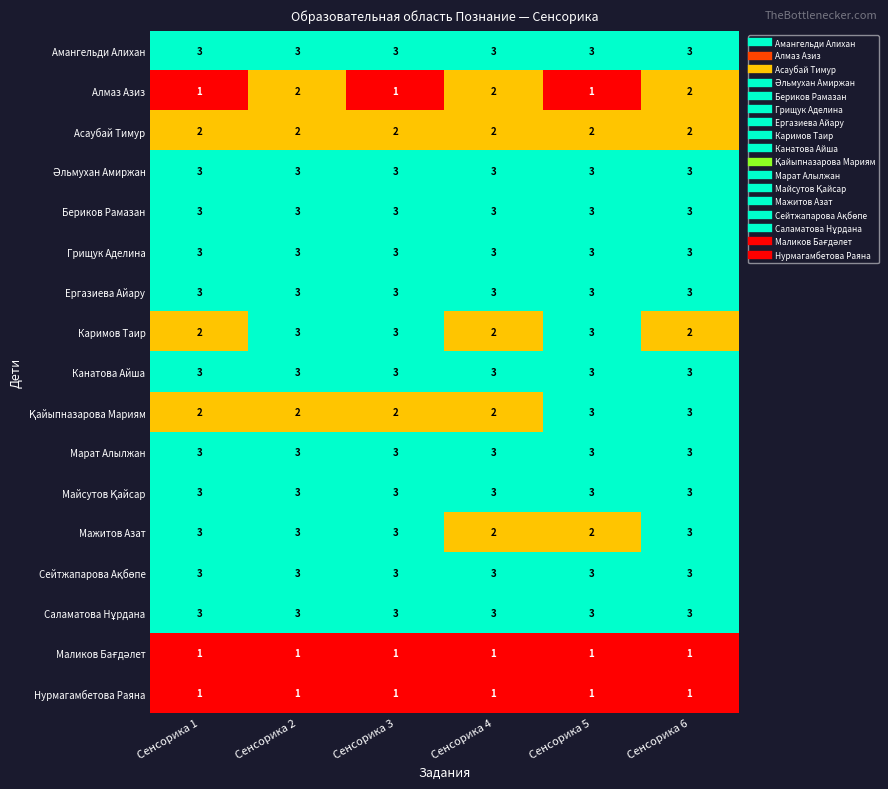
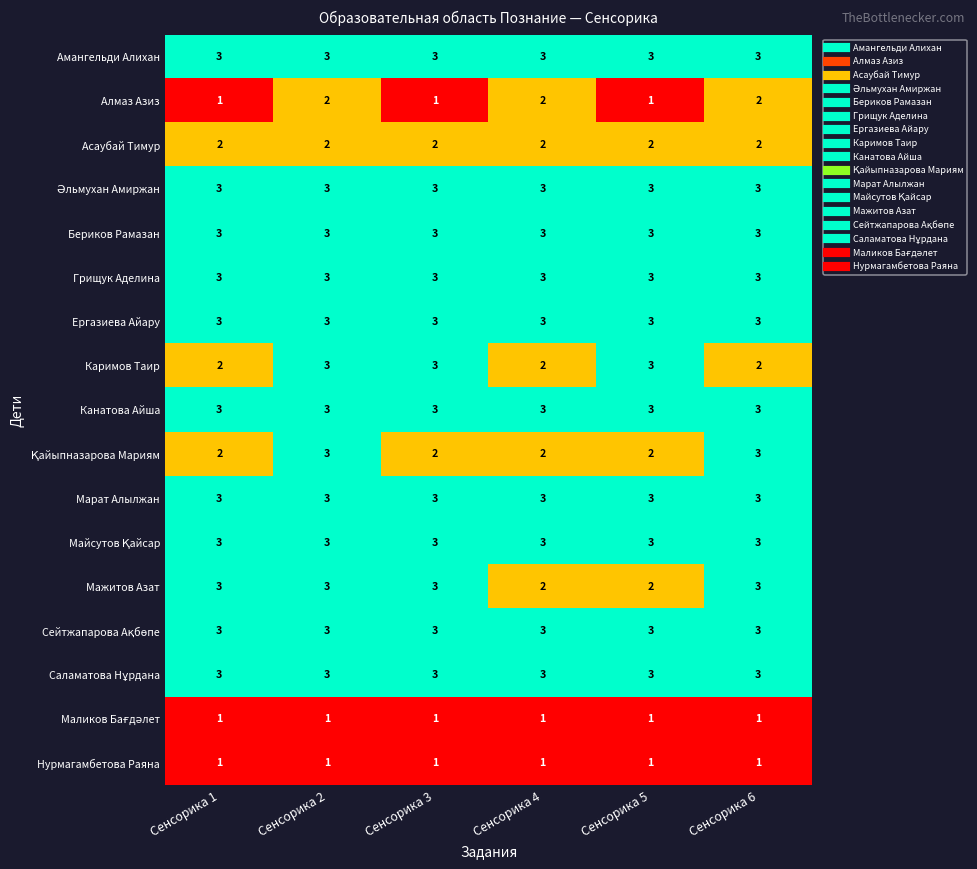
Қайыпназарова Мариям, Сенсорика 2: 2 -> 3
Қайыпназарова Мариям, Сенсорика 5: 3 -> 2
